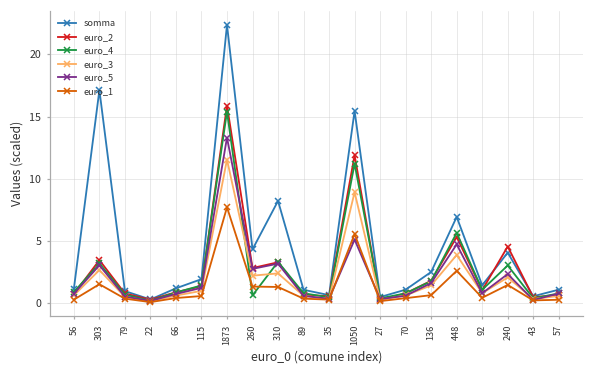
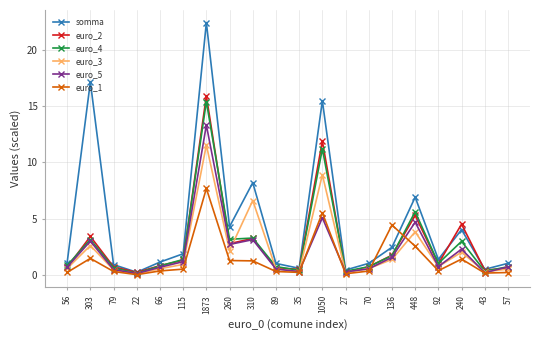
euro_4, 260: 0.6 -> 3.2
euro_3, 310: 2.4 -> 6.6
euro_1, 136: 0.6 -> 4.5
